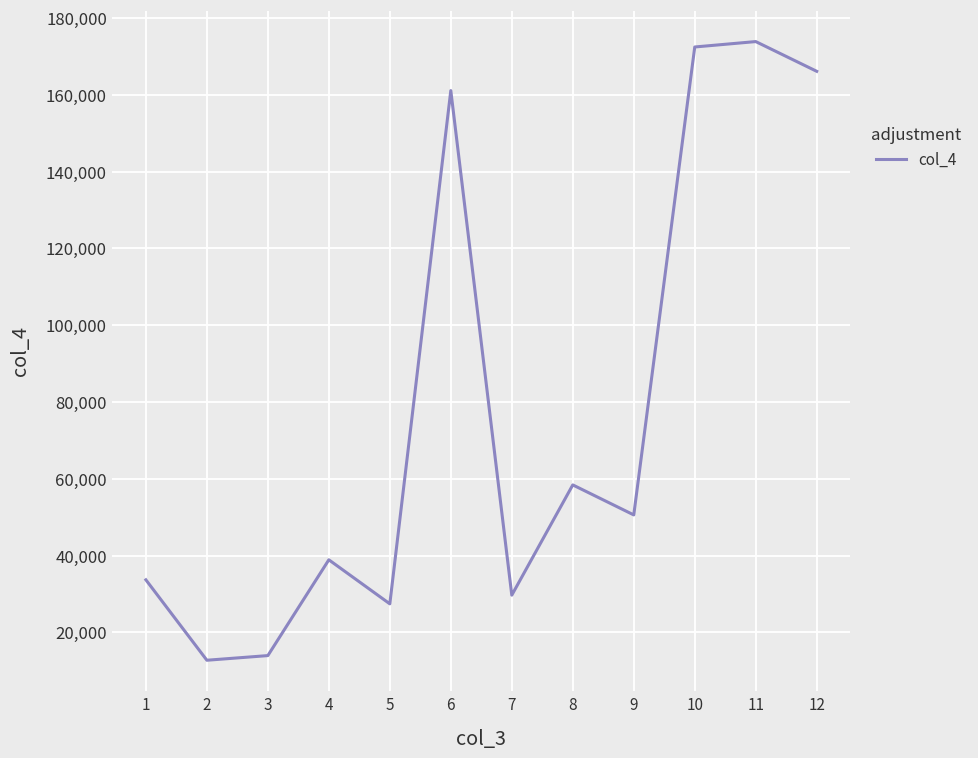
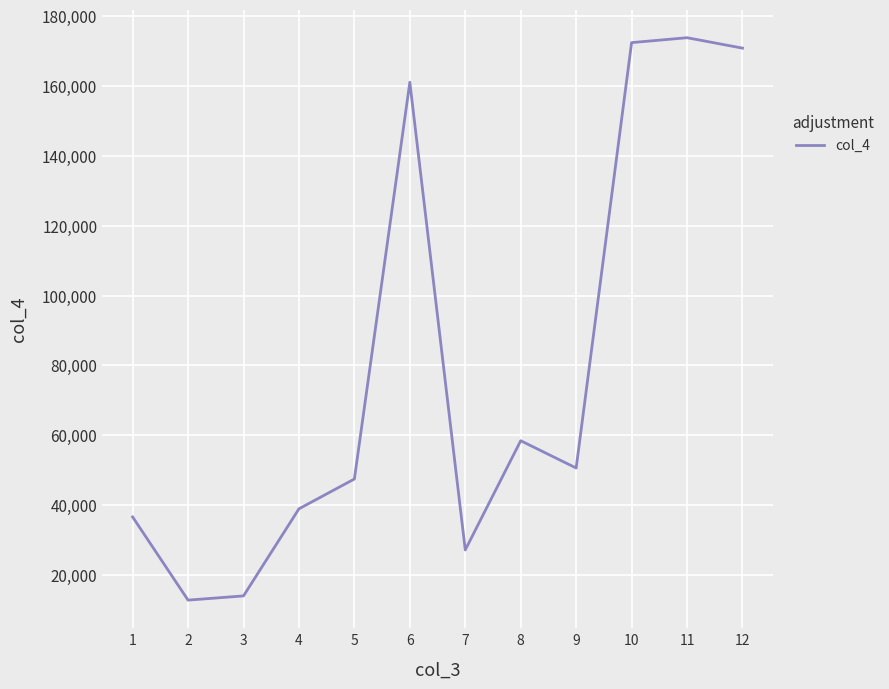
1: 34,000 -> 37,000
5: 27,000 -> 47,000
7: 30,000 -> 27,000
12: 166,000 -> 171,000
